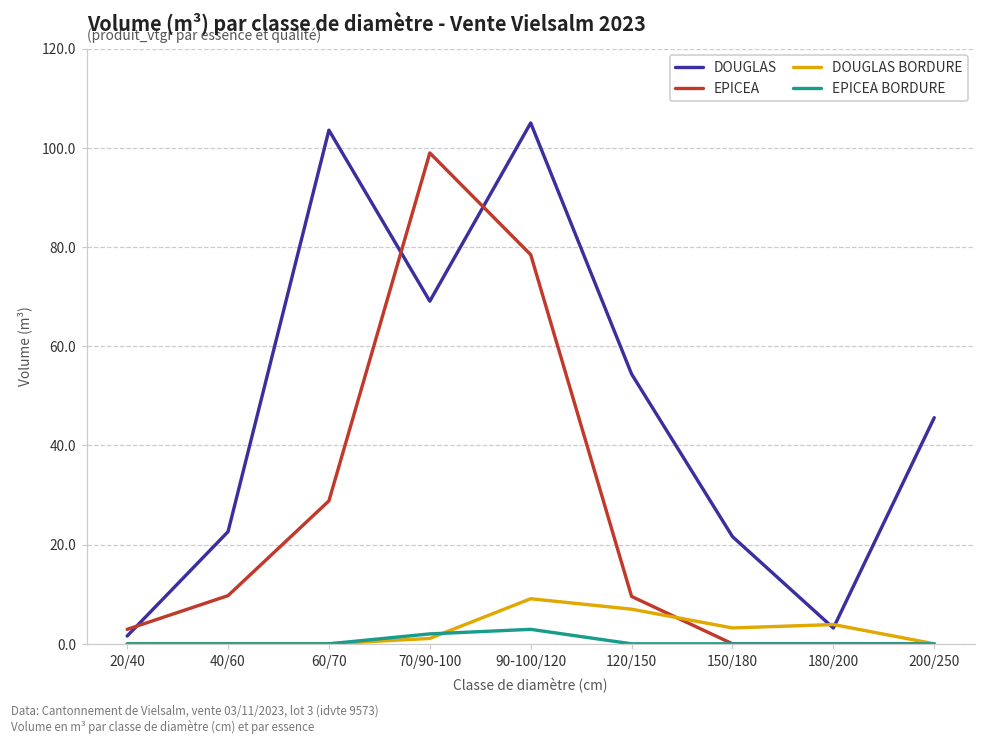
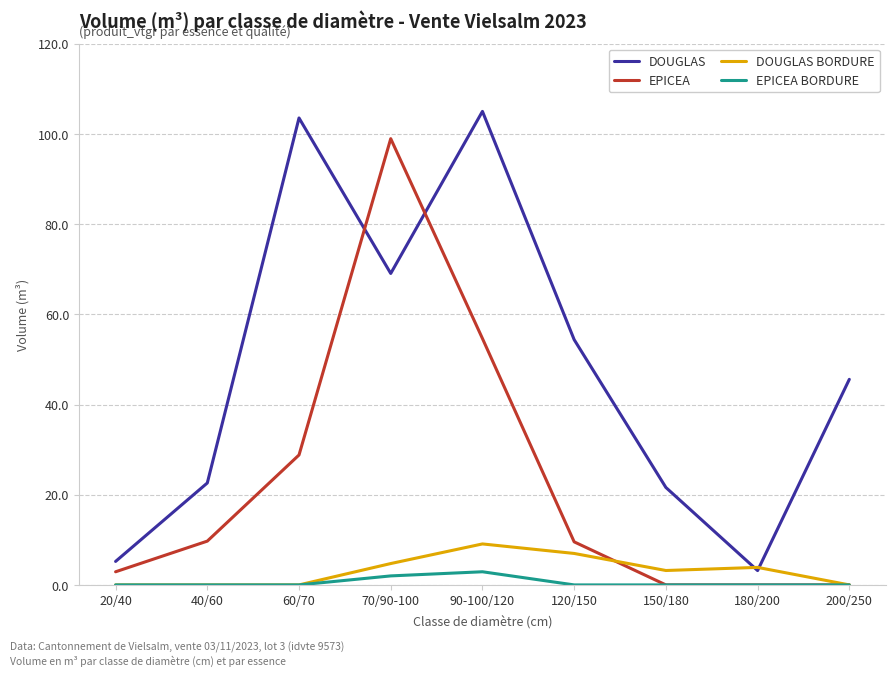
DOUGLAS, 20/40: 2 -> 5
DOUGLAS BORDURE, 70/90-100: 1 -> 5
EPICEA, 90-100/120: 78 -> 55
